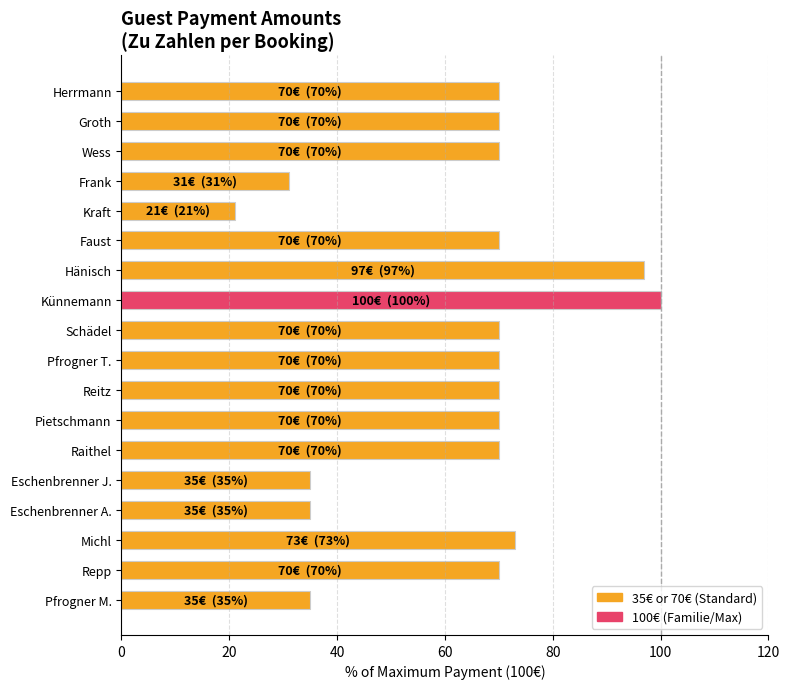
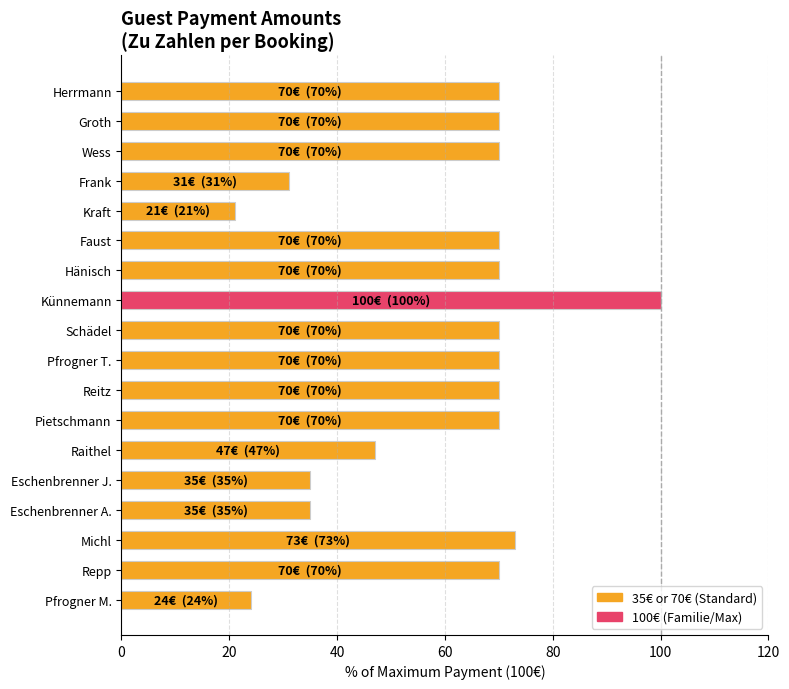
Hänisch: 97€ (97%) -> 70€ (70%)
Raithel: 70€ (70%) -> 47€ (47%)
Pfrogner M.: 35€ (35%) -> 24€ (24%)
